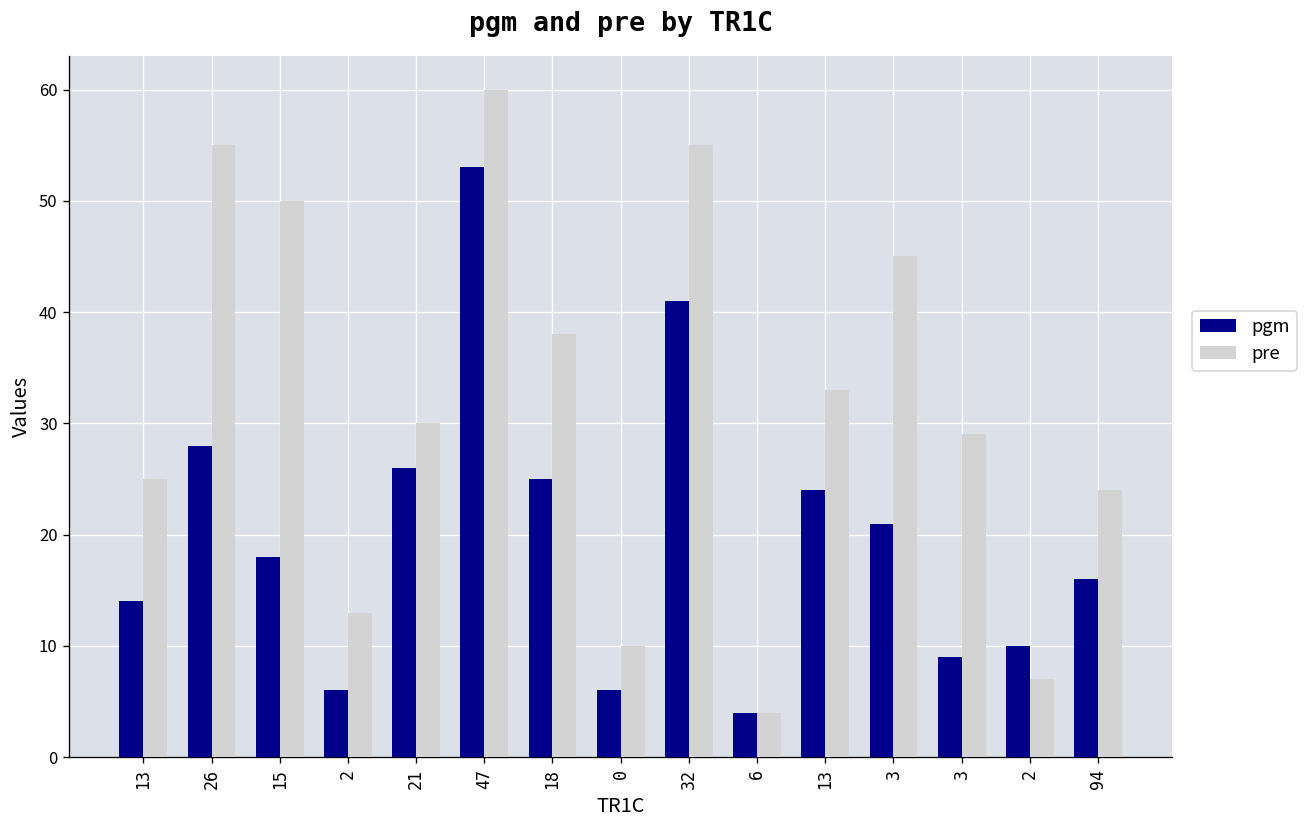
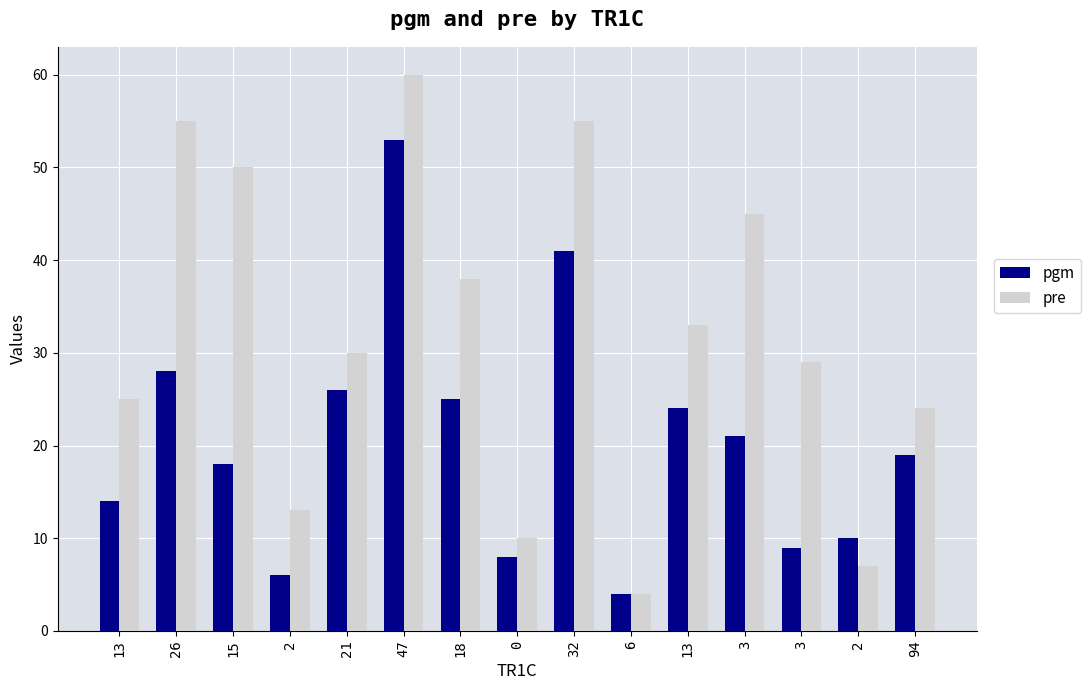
pgm, 0: 6 -> 8
pgm, 94: 16 -> 19
